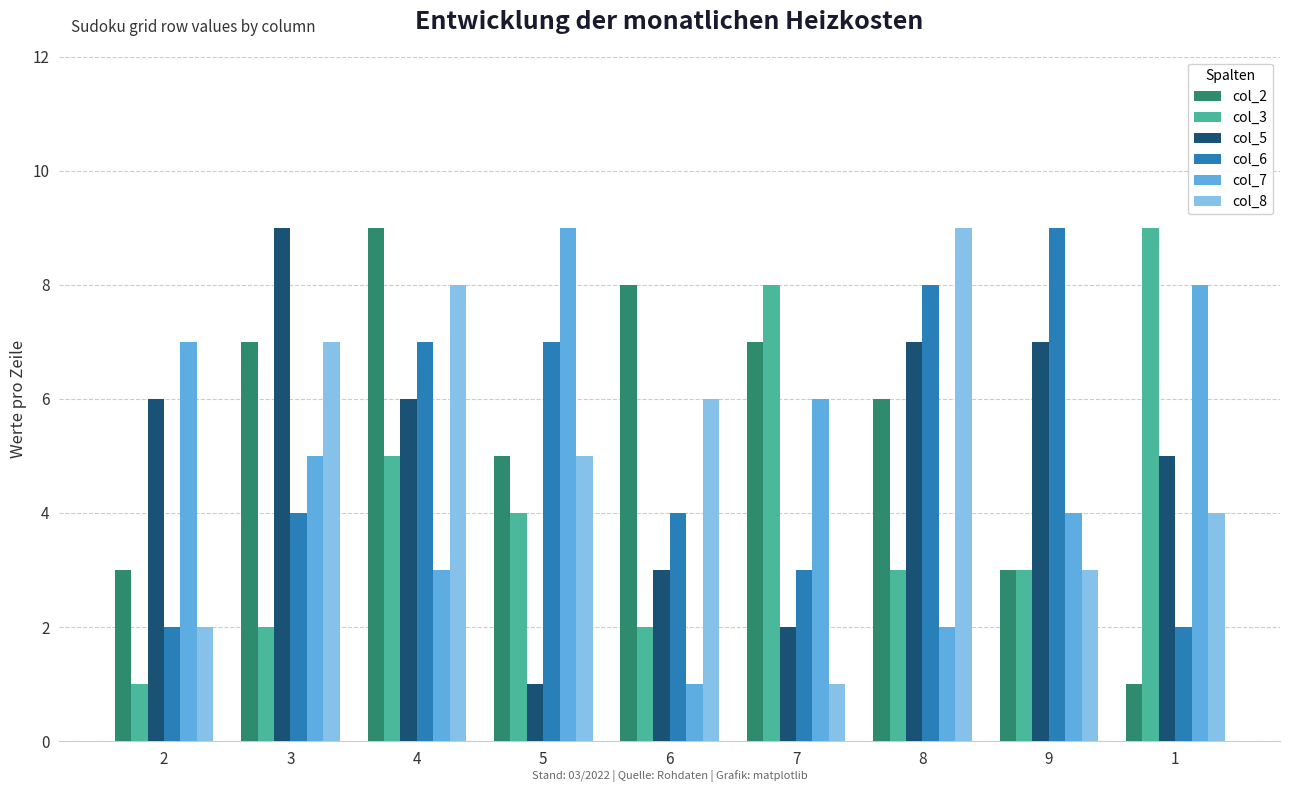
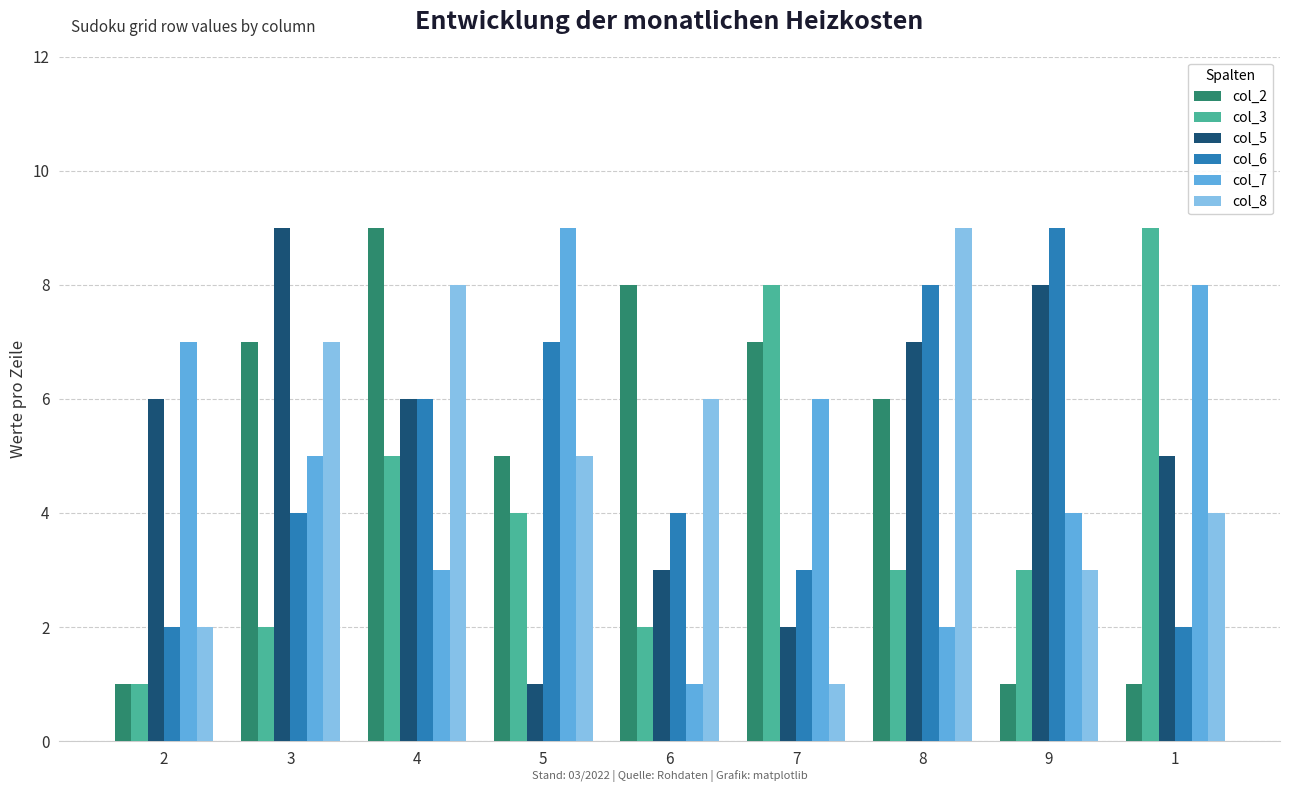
col_2, 2: 3 -> 1
col_6, 4: 7 -> 6
col_2, 9: 3 -> 1
col_5, 9: 7 -> 8
